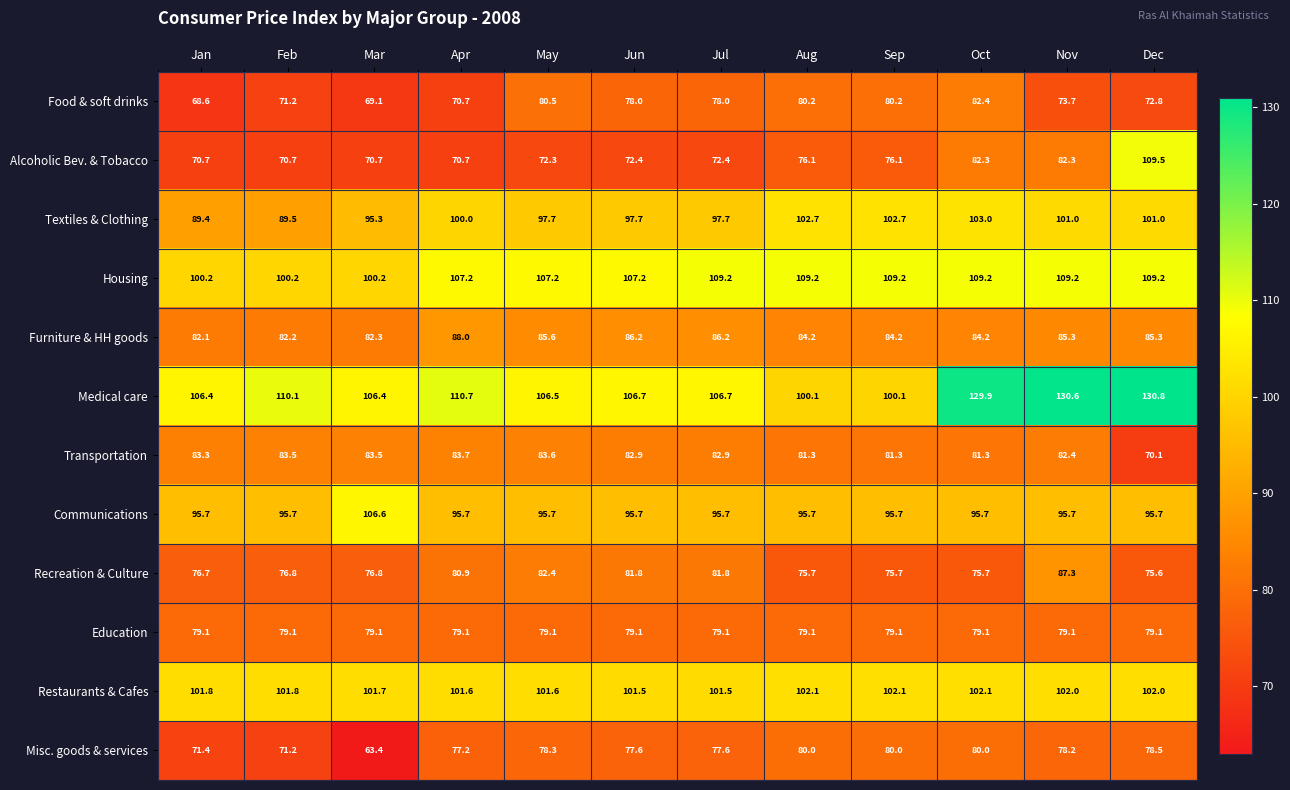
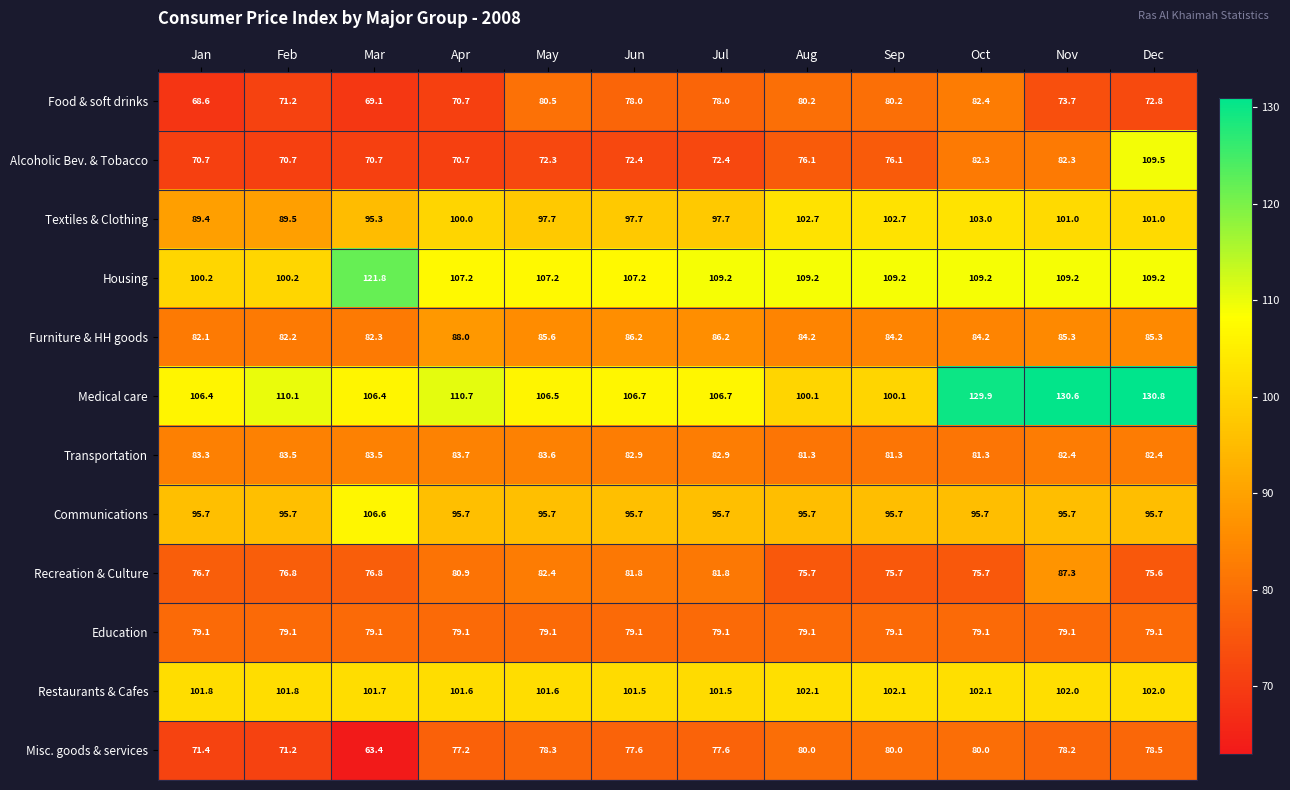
Housing, Mar: 100.2 -> 121.8
Transportation, Dec: 70.1 -> 82.4
